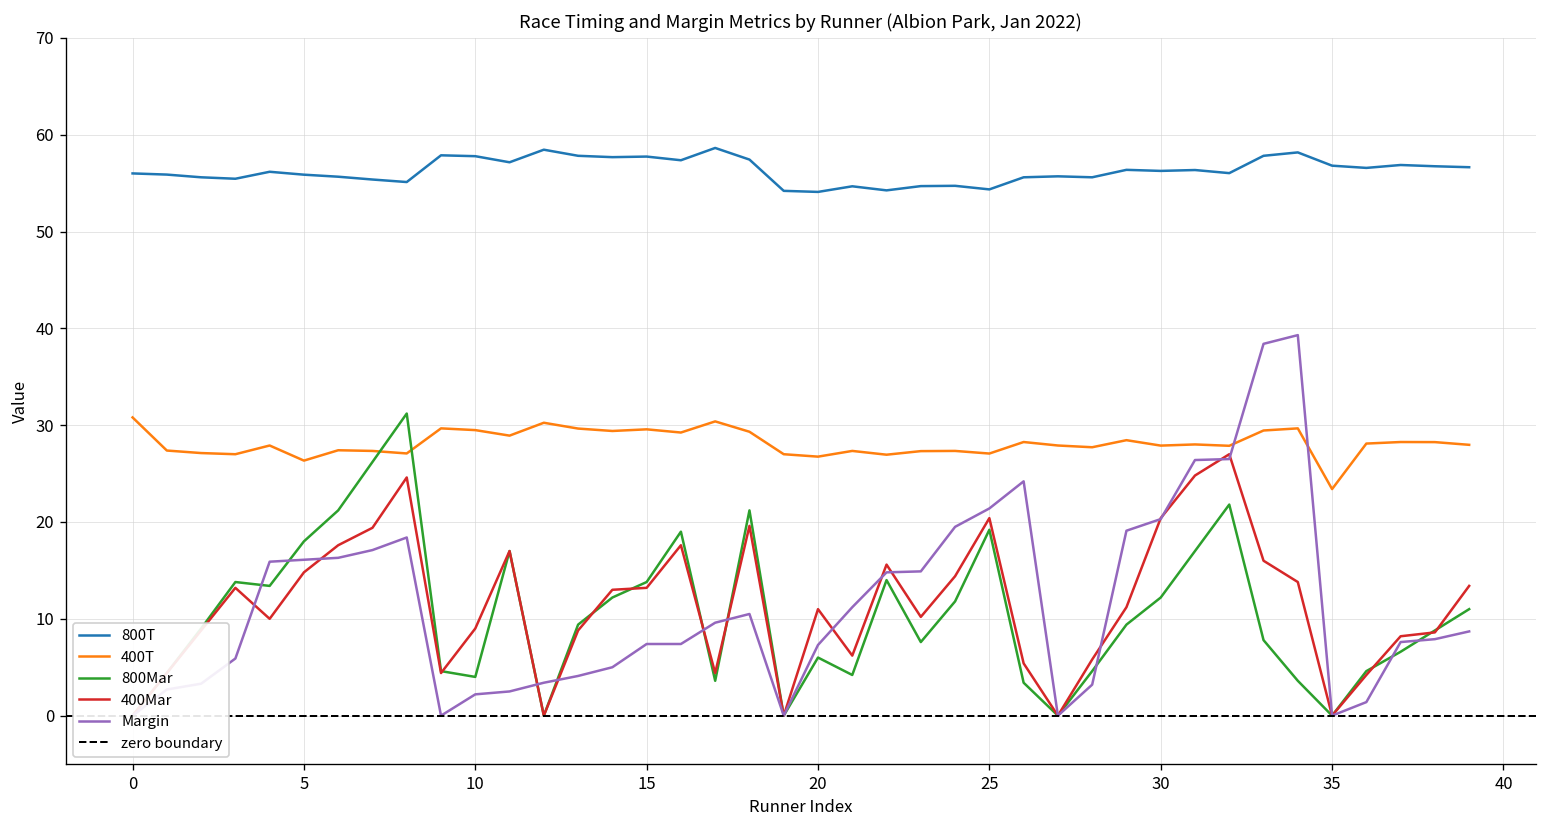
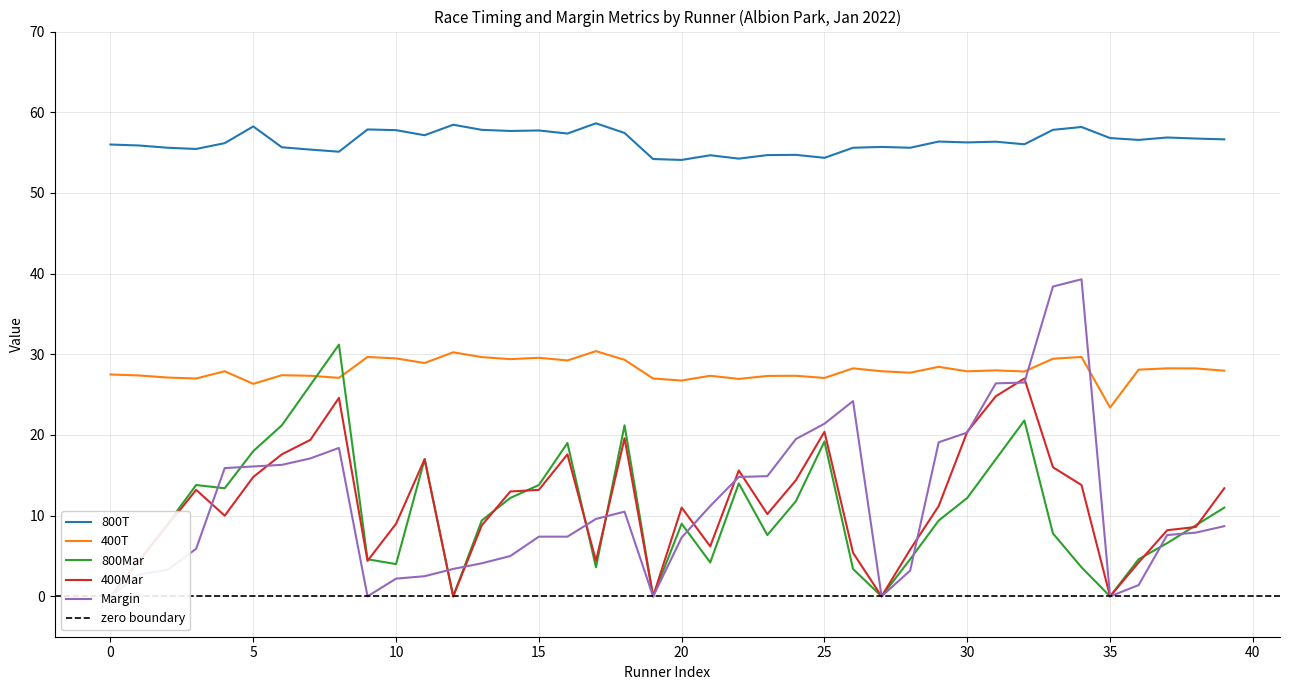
400T, 0: 31 -> 28
800T, 5: 56 -> 58
800Mar, 20: 6 -> 9
